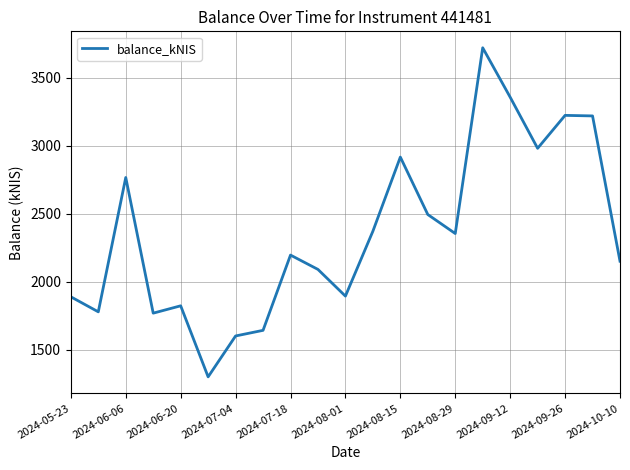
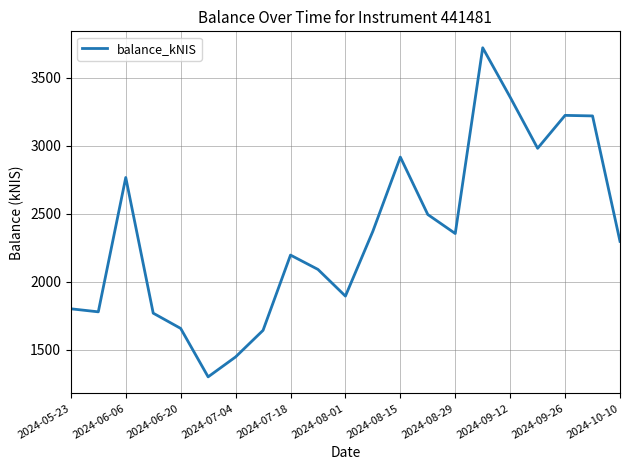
2024-05-23: 1890 -> 1800
2024-06-20: 1820 -> 1660
2024-07-04: 1600 -> 1450
2024-10-10: 2150 -> 2300
